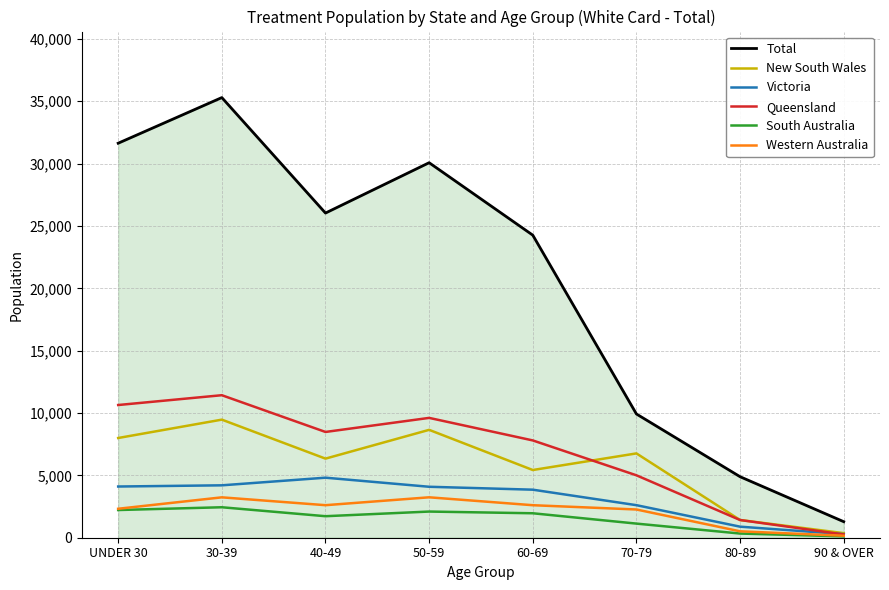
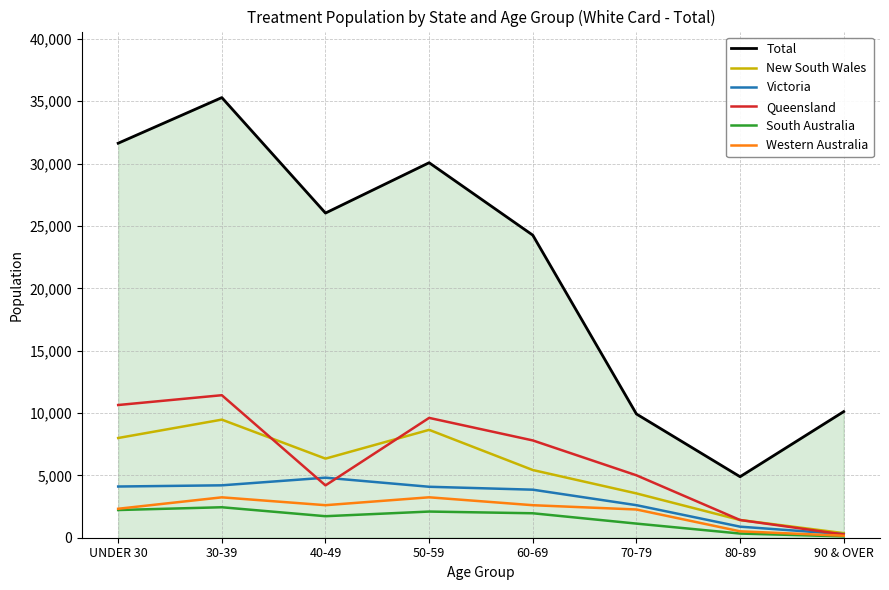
Queensland, 40-49: 8,500 -> 4,200
New South Wales, 70-79: 6,800 -> 3,600
Total, 90 & OVER: 1,300 -> 10,100
